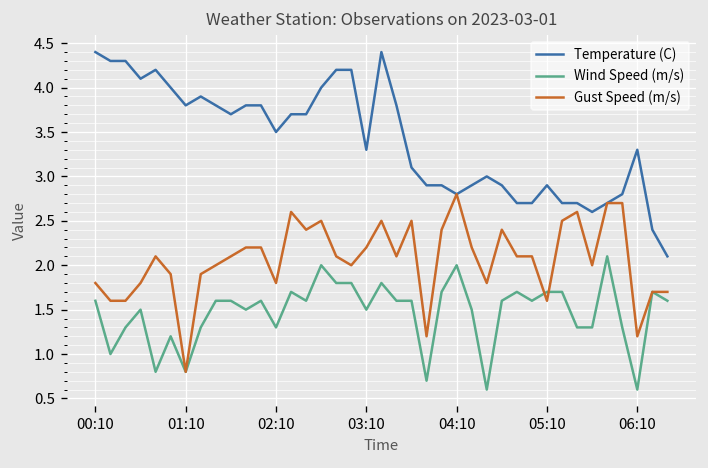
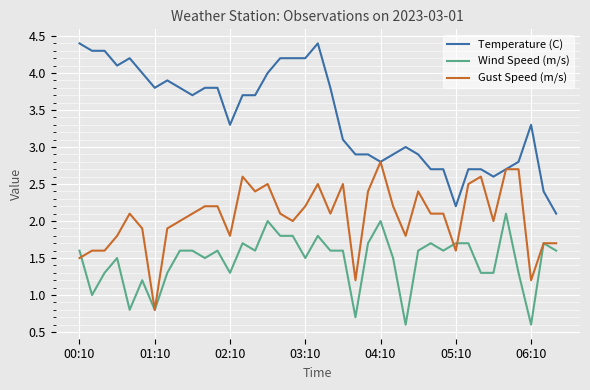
Gust Speed (m/s), 00:10: 1.8 -> 1.5
Temperature (C), 02:10: 3.5 -> 3.3
Temperature (C), 03:10: 3.3 -> 4.2
Temperature (C), 05:10: 2.9 -> 2.2
